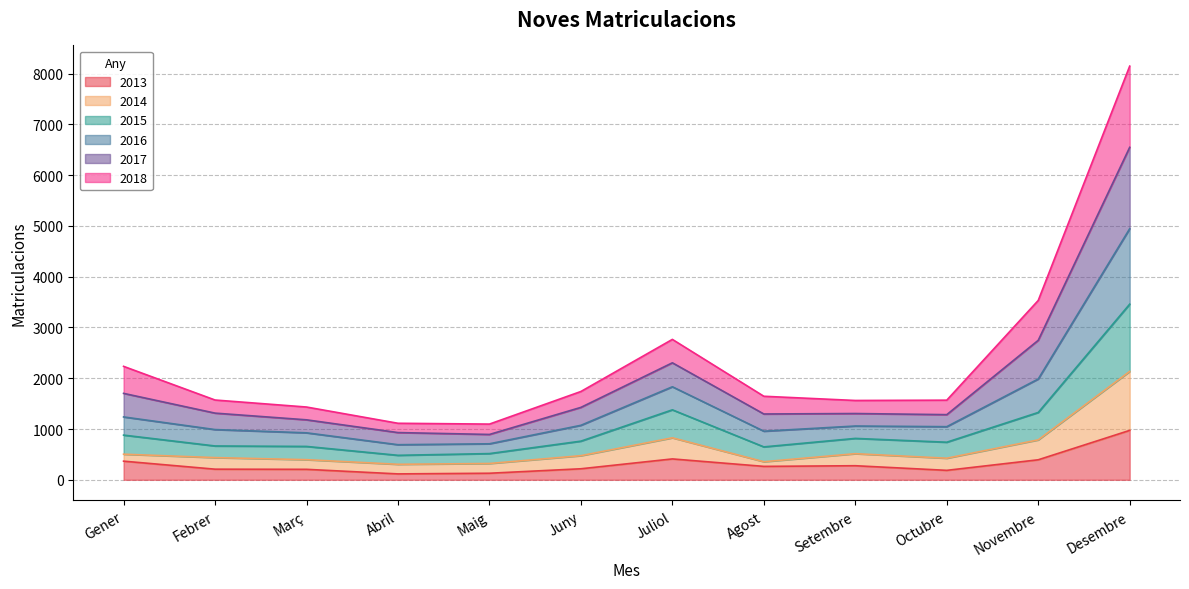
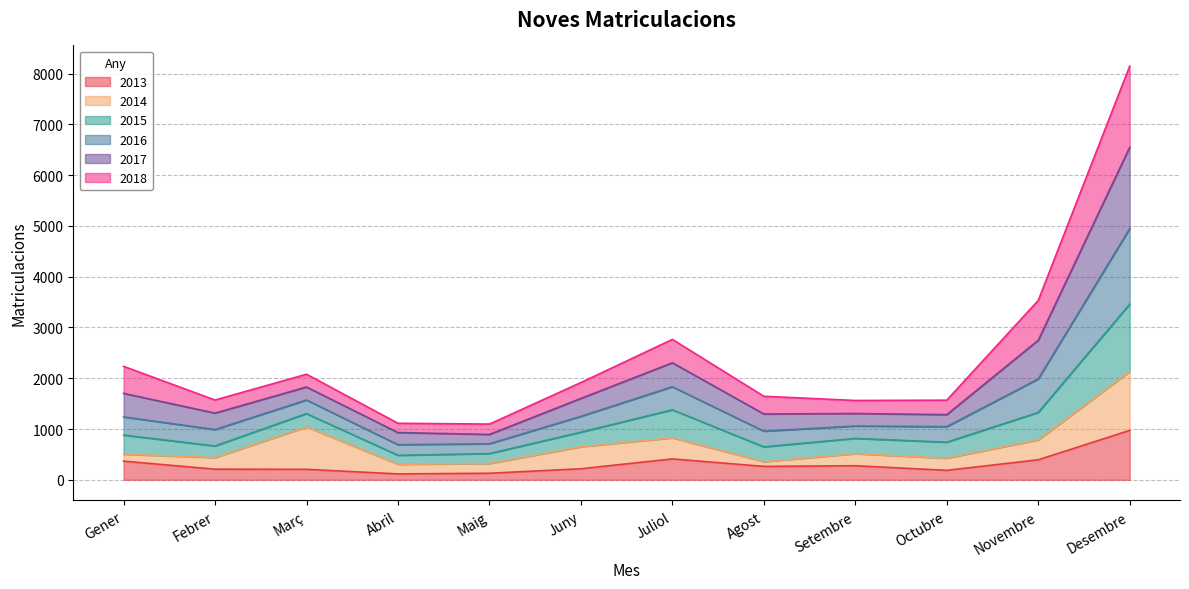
2014, Març: 200 -> 800
2014, Juny: 300 -> 400
